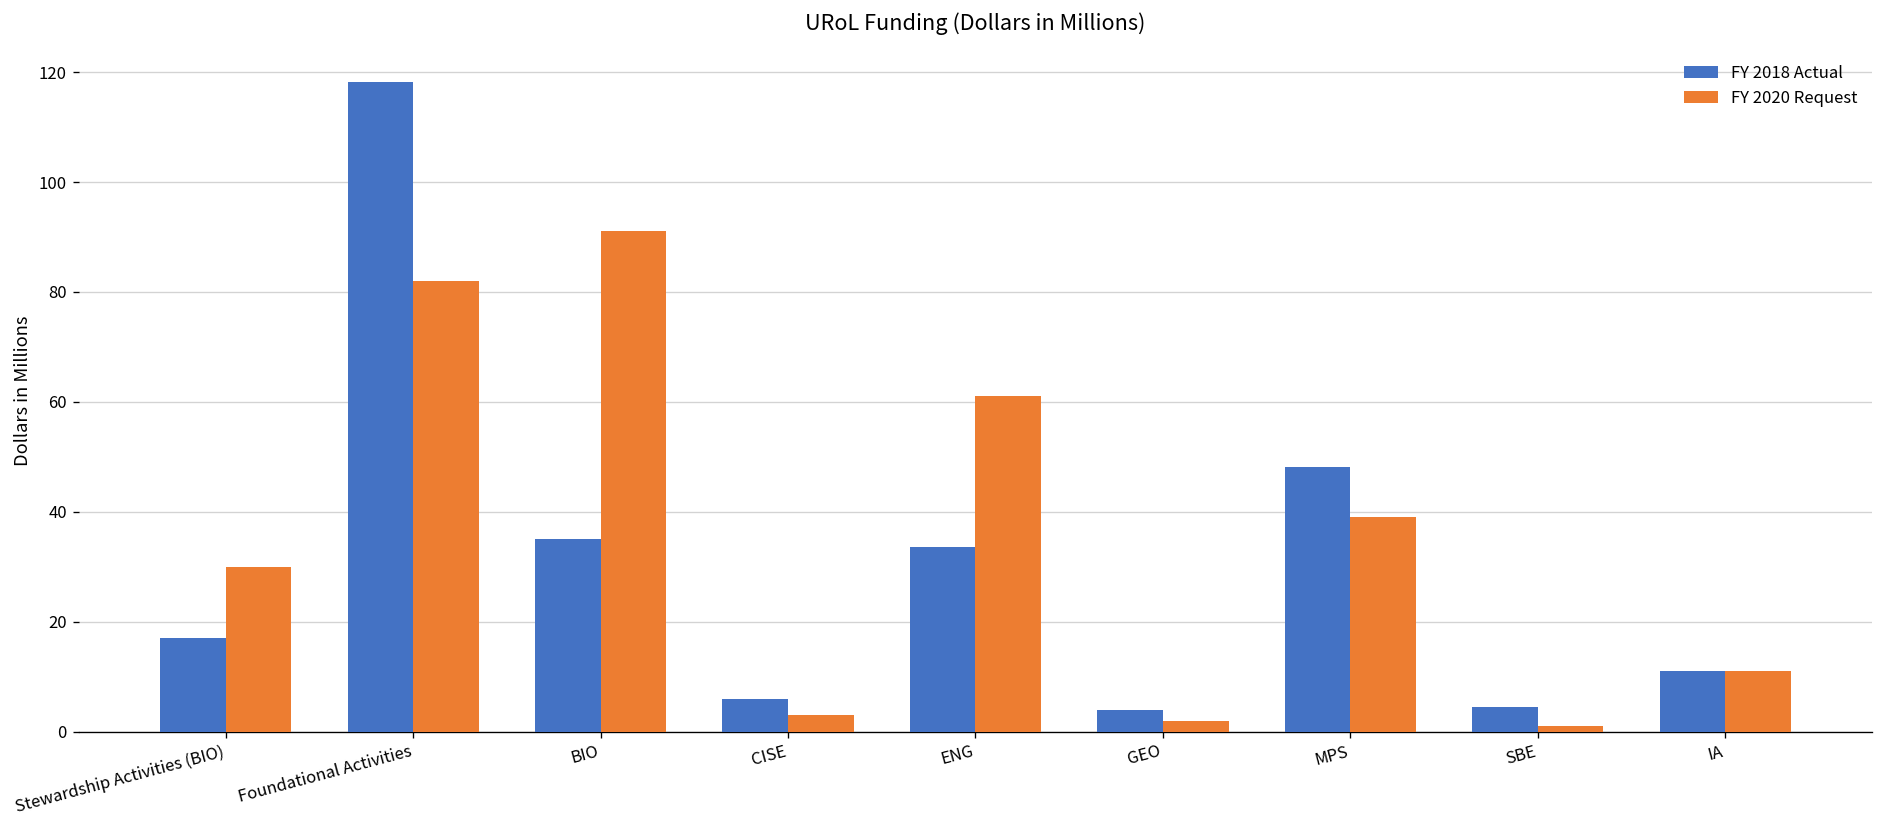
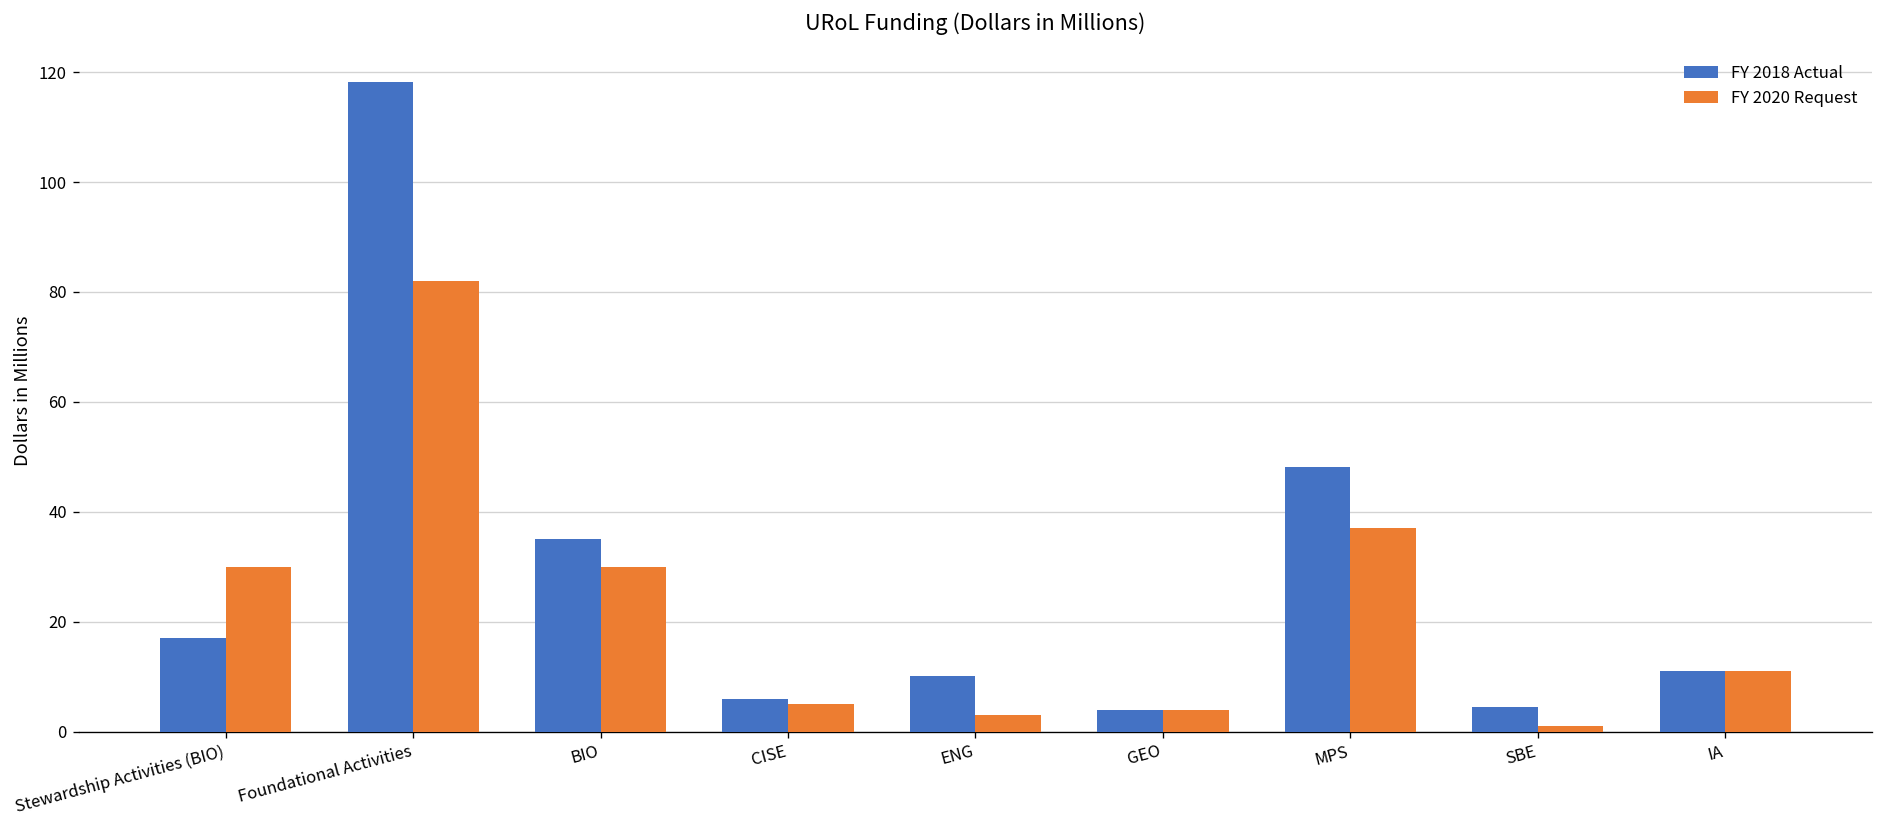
FY 2020 Request, BIO: 91 -> 30
FY 2020 Request, CISE: 3 -> 5
FY 2018 Actual, ENG: 34 -> 10
FY 2020 Request, ENG: 61 -> 3
FY 2020 Request, GEO: 2 -> 4
FY 2020 Request, MPS: 39 -> 37
